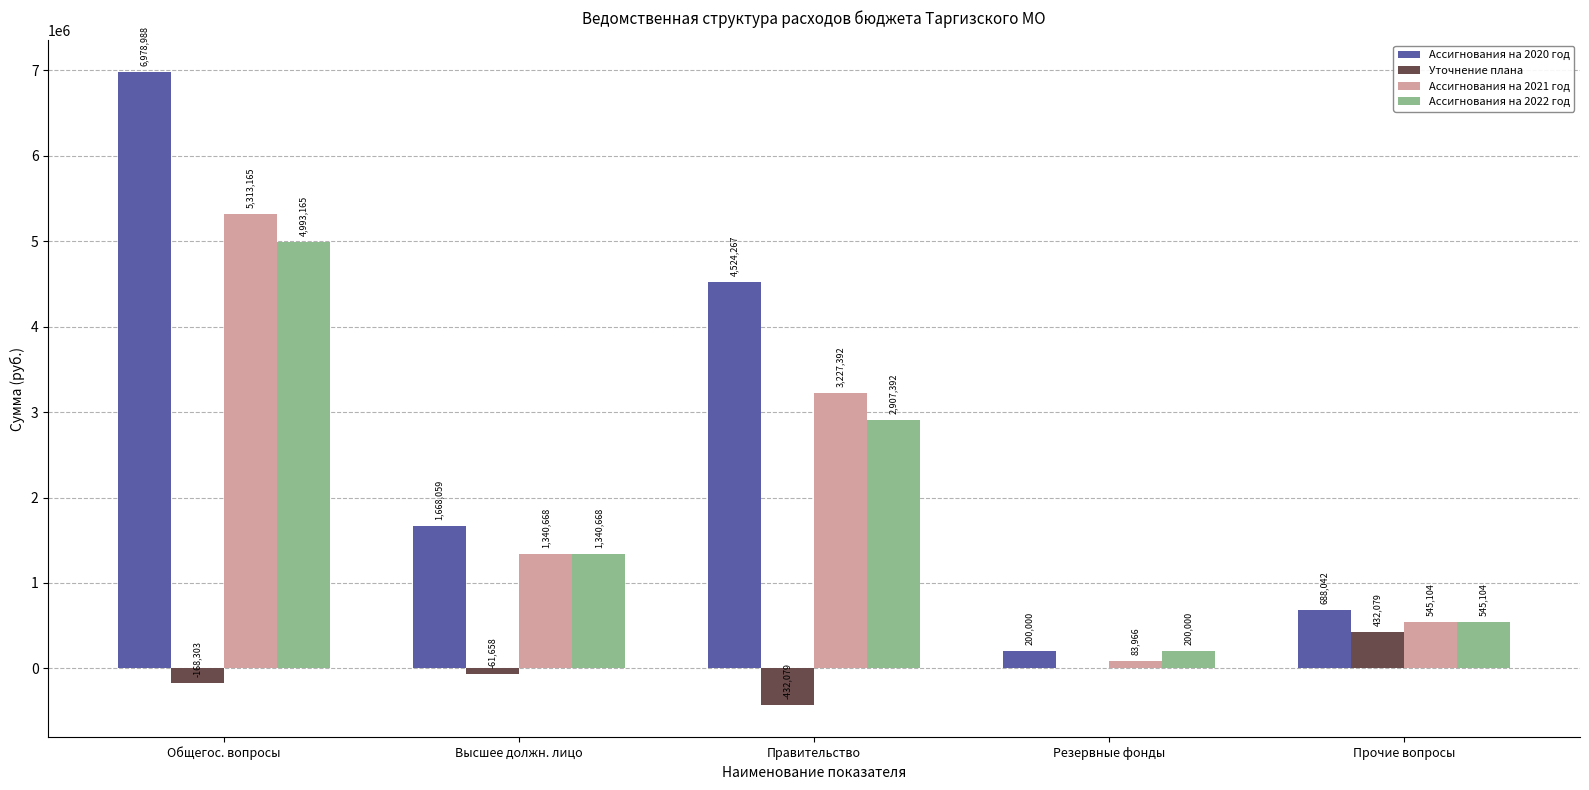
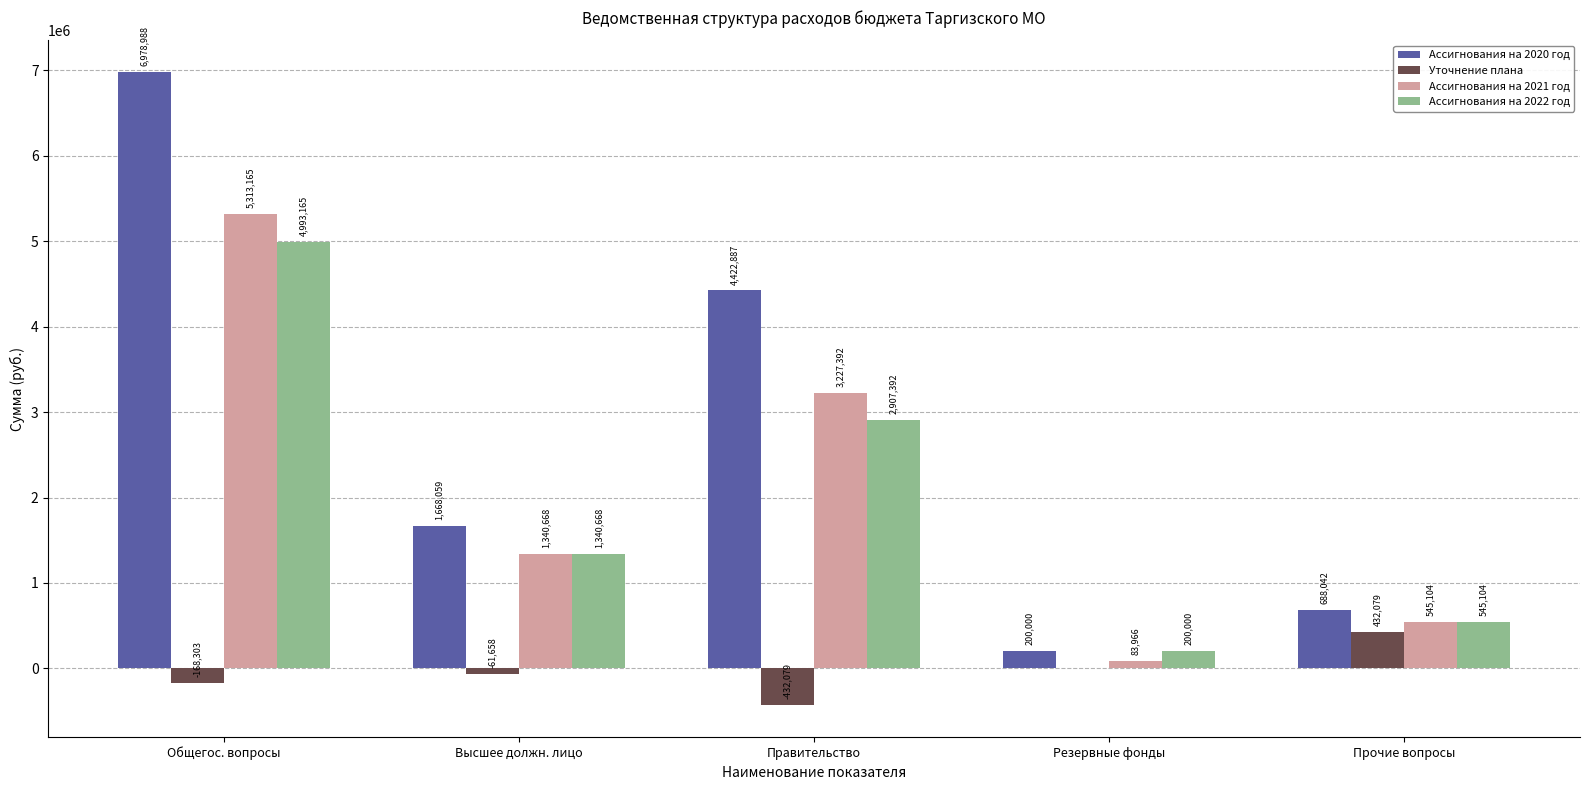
Ассигнования на 2020 год, Правительство: 4,524,267 -> 4,422,887
